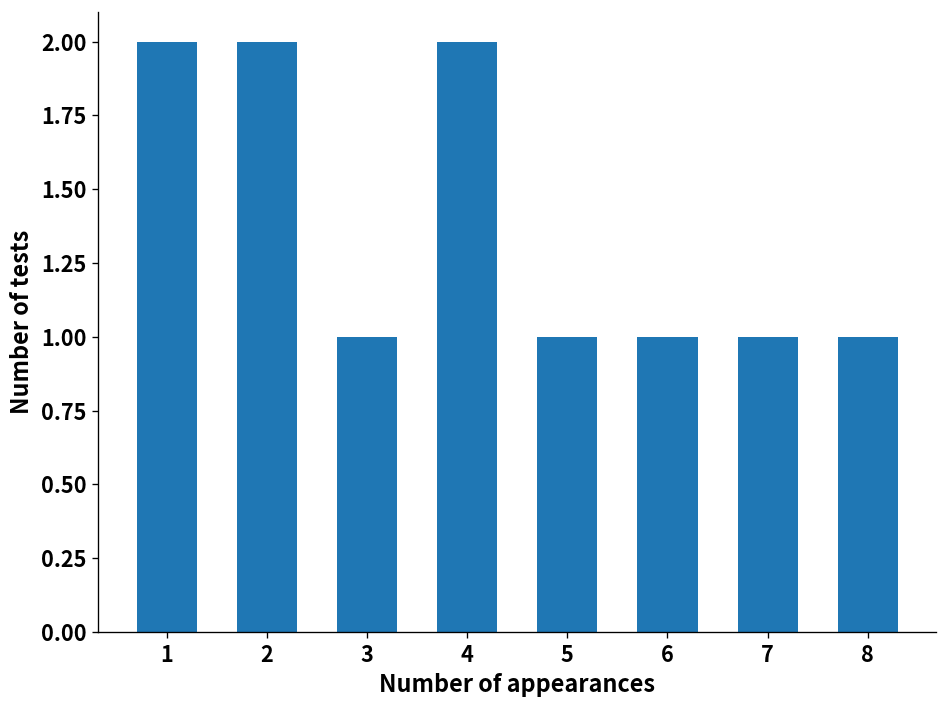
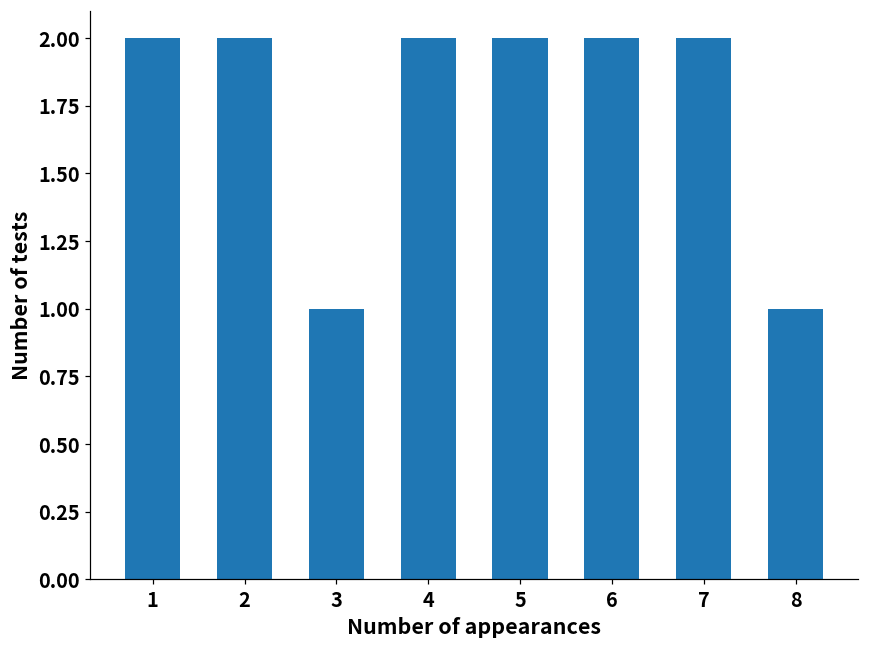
5: 1 -> 2
6: 1 -> 2
7: 1 -> 2
